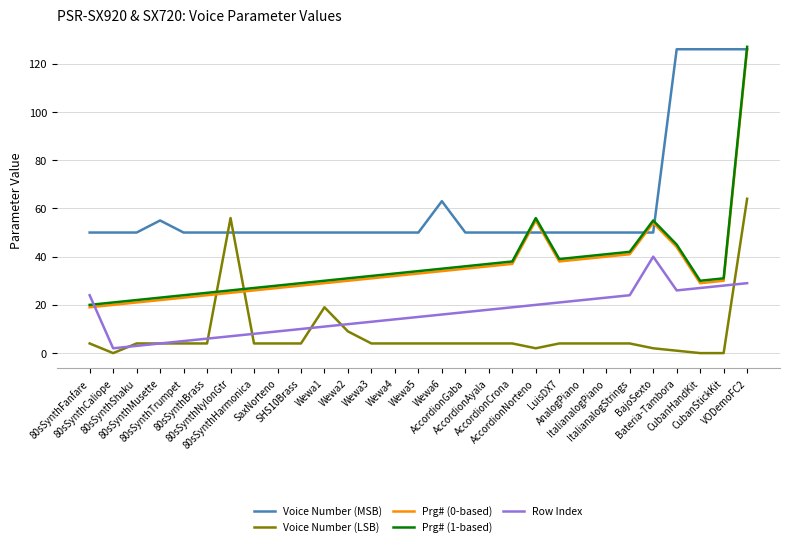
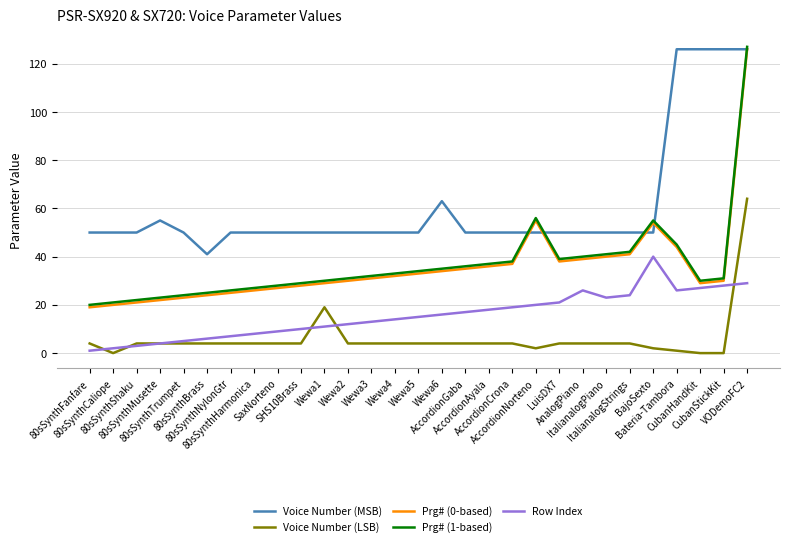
Row Index, 80sSynthFanfare: 24 -> 1
Voice Number (MSB), 80sSynthBrass: 50 -> 41
Voice Number (LSB), 80sSynthNylonGtr: 56 -> 4
Voice Number (LSB), Wewa2: 9 -> 4
Row Index, AnalogPiano: 22 -> 26
